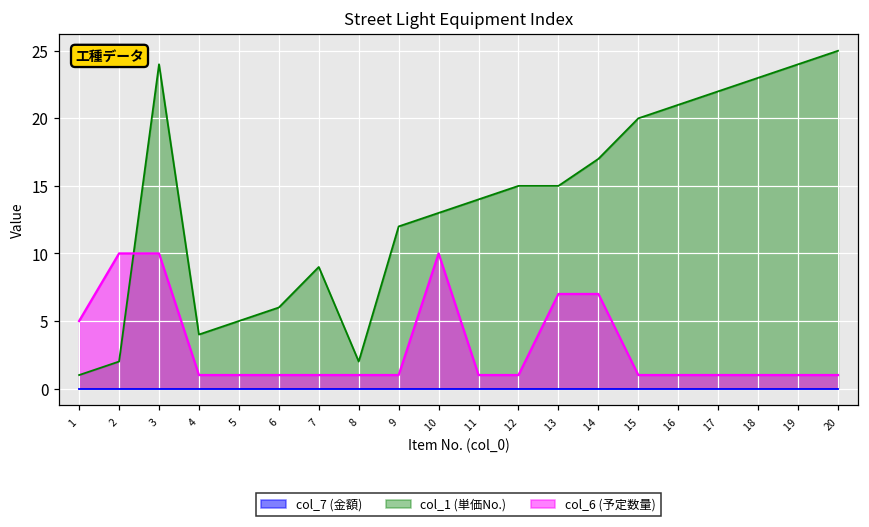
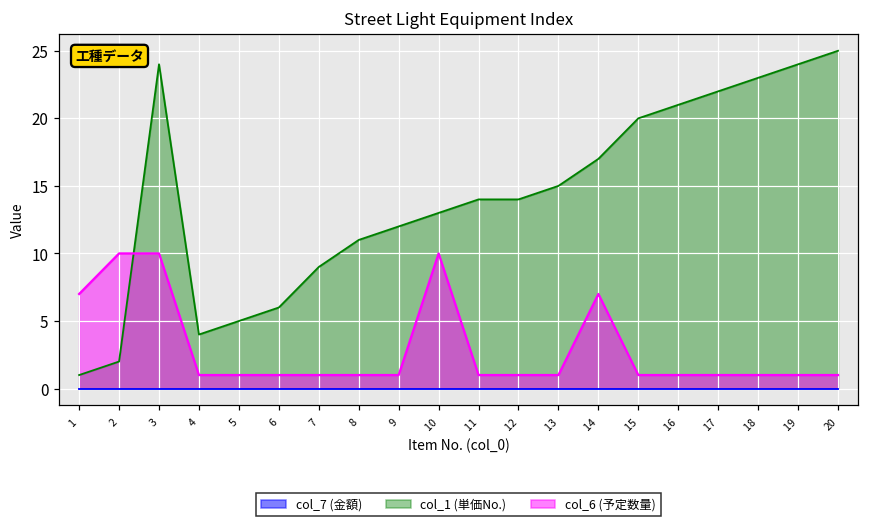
col_6 (予定数量), 1: 5 -> 7
col_1 (単価No.), 8: 2 -> 11
col_1 (単価No.), 12: 15 -> 14
col_6 (予定数量), 13: 7 -> 1
